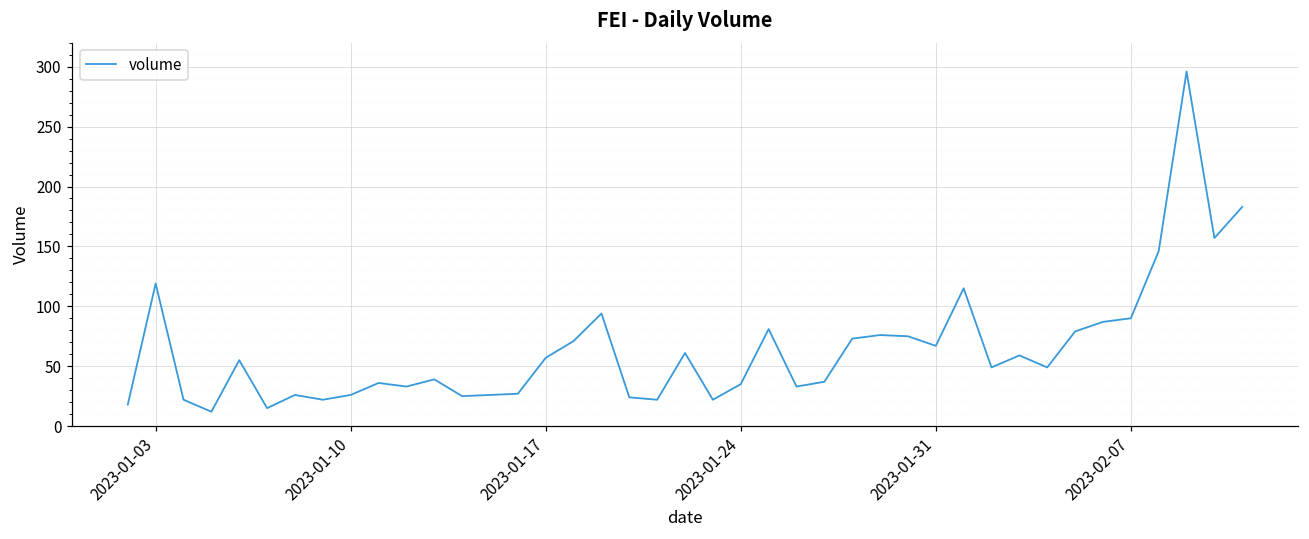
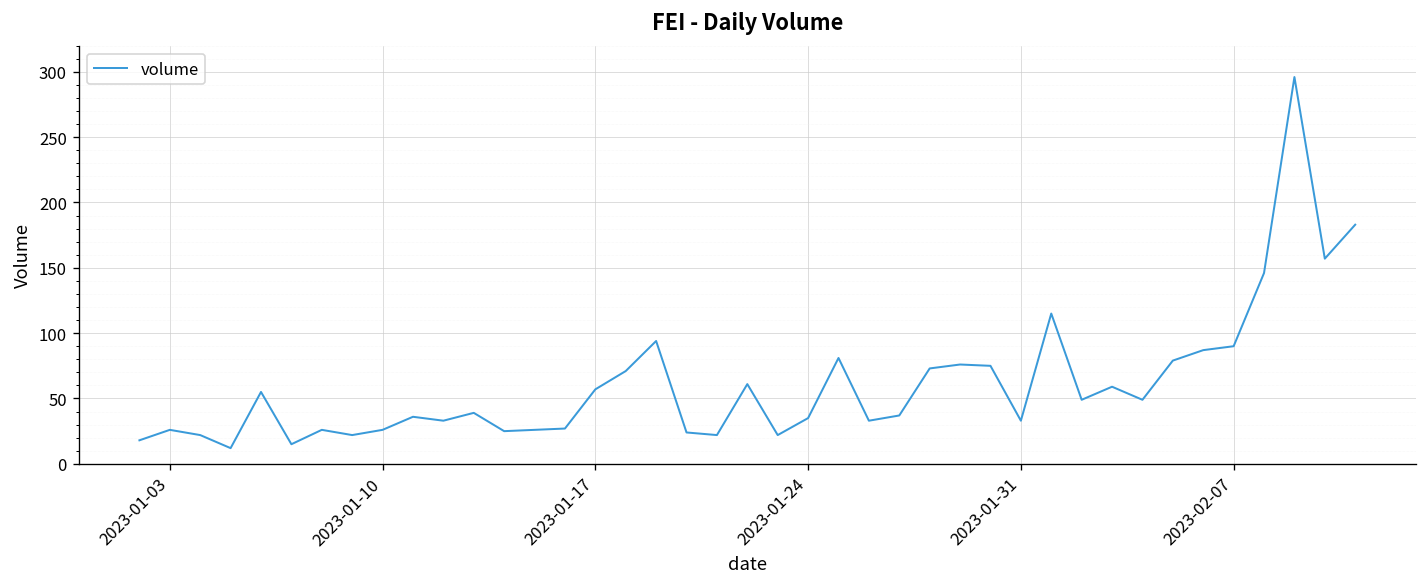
2023-01-03: 119 -> 26
2023-01-31: 67 -> 33
